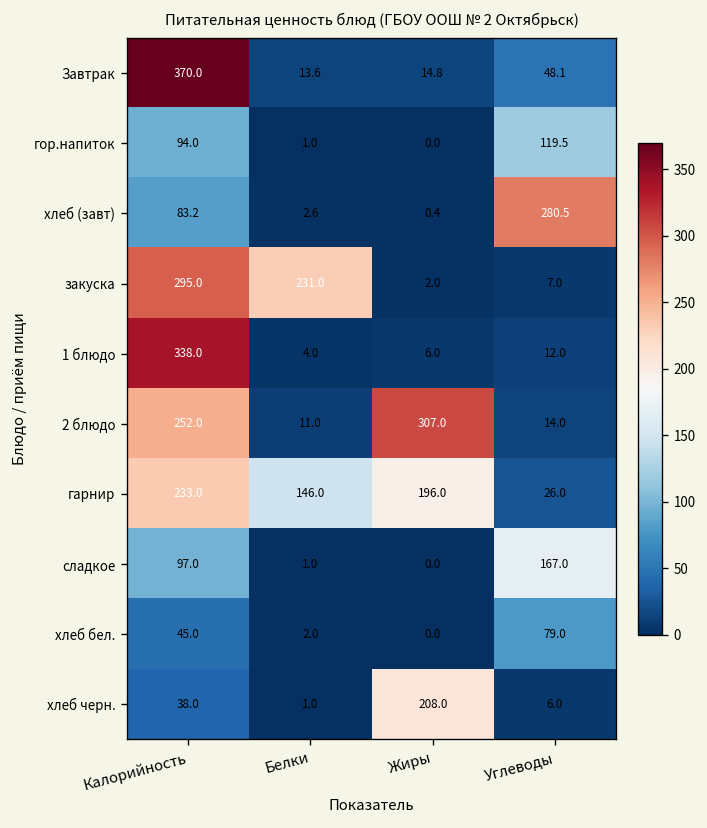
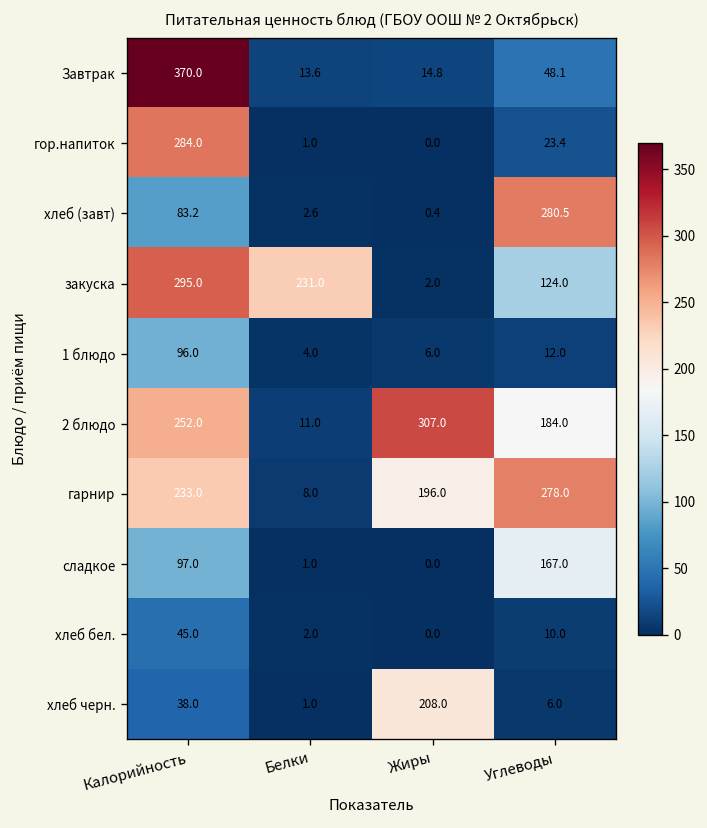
гор.напиток, Калорийность: 94.0 -> 284.0
гор.напиток, Углеводы: 119.5 -> 23.4
закуска, Углеводы: 7.0 -> 124.0
1 блюдо, Калорийность: 338.0 -> 96.0
2 блюдо, Углеводы: 14.0 -> 184.0
гарнир, Белки: 146.0 -> 8.0
гарнир, Углеводы: 26.0 -> 278.0
хлеб бел., Углеводы: 79.0 -> 10.0
